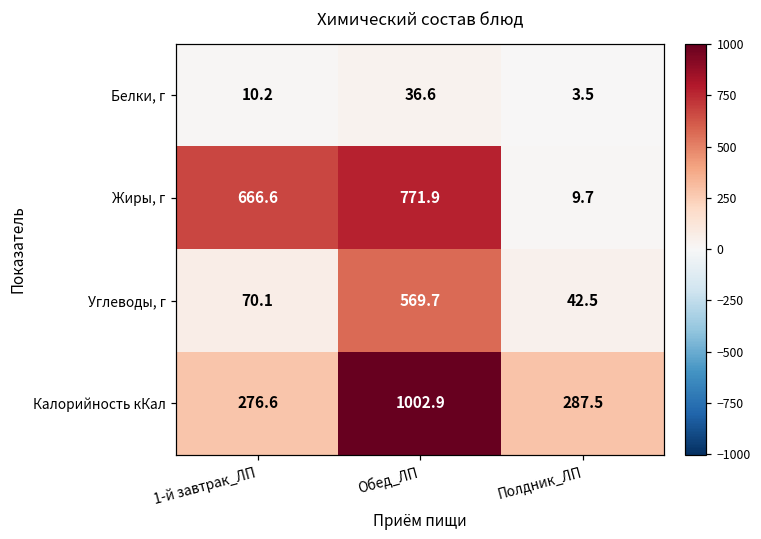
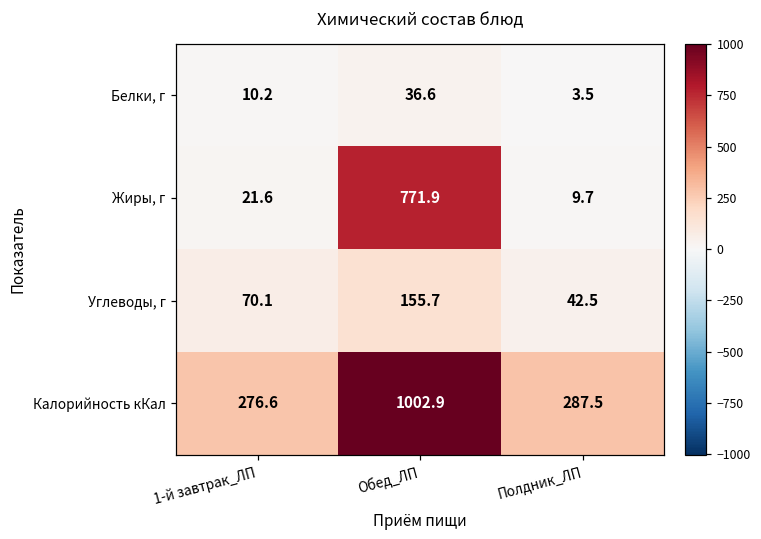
Жиры, г, 1-й завтрак_ЛП: 666.6 -> 21.6
Углеводы, г, Обед_ЛП: 569.7 -> 155.7
